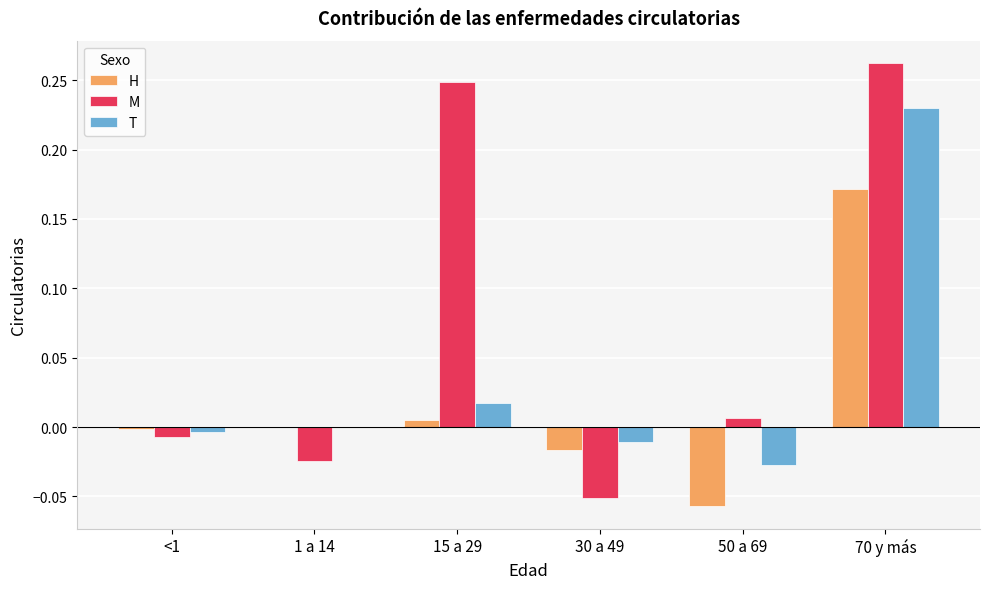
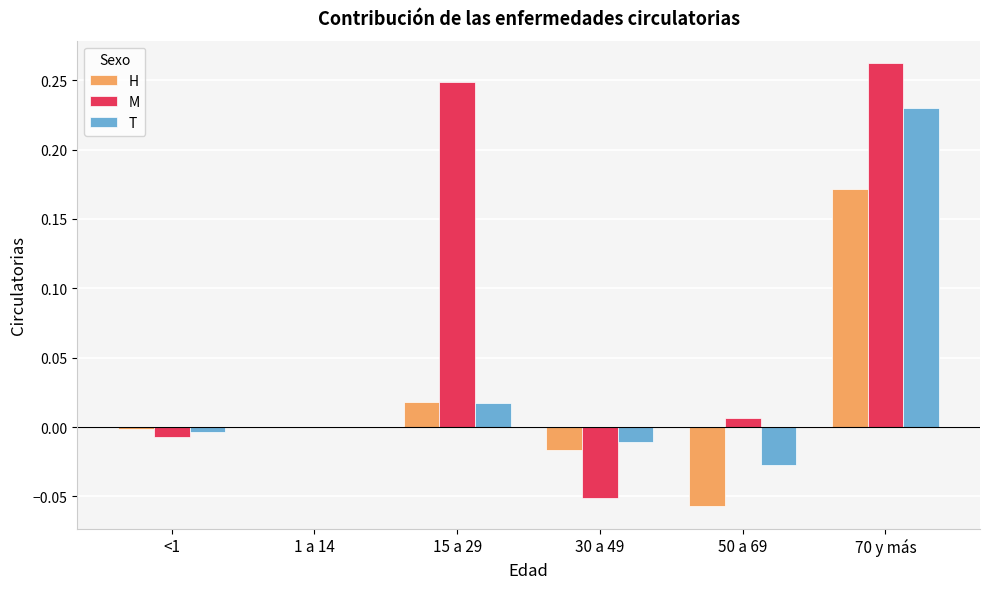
M, 1 a 14: -0.025 -> 0.000
H, 15 a 29: 0.005 -> 0.018
